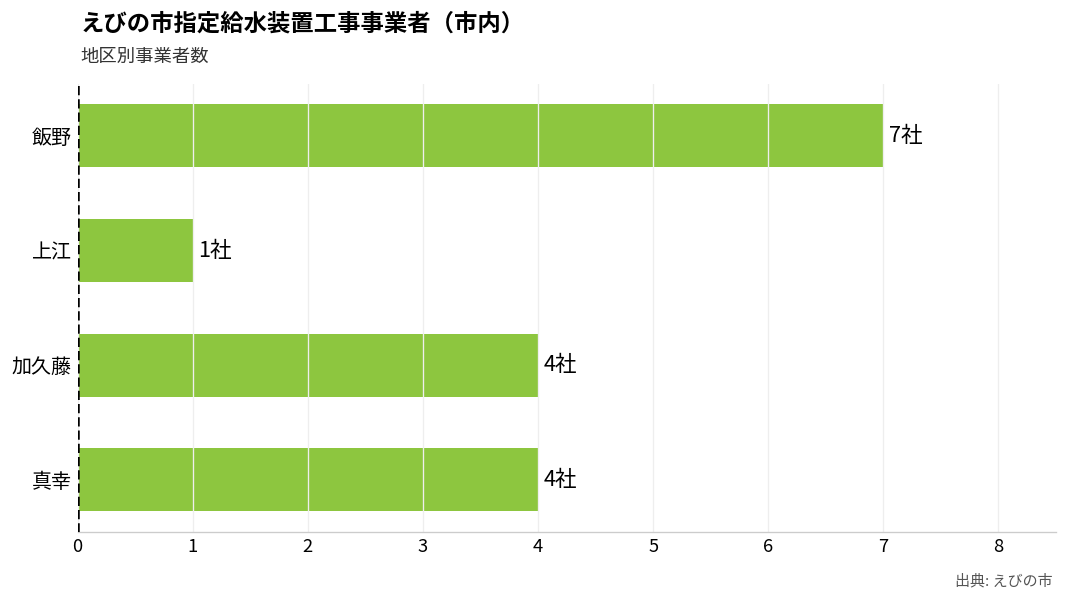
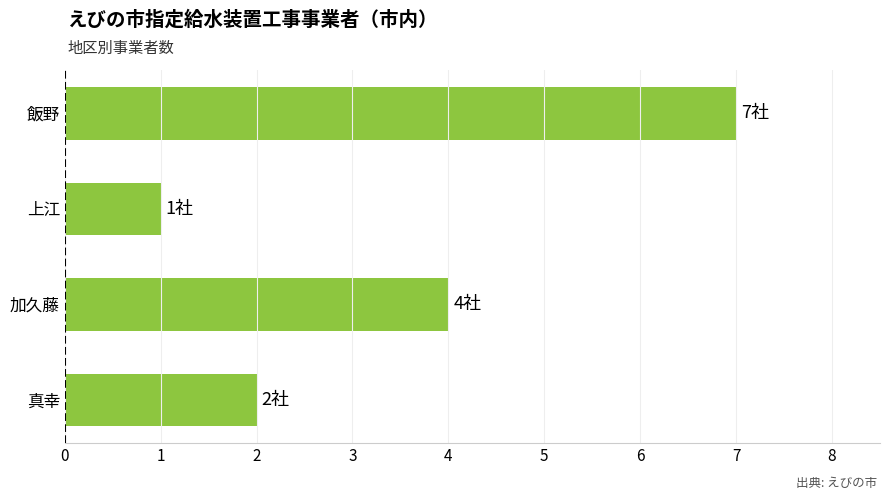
真幸: 4社 -> 2社
